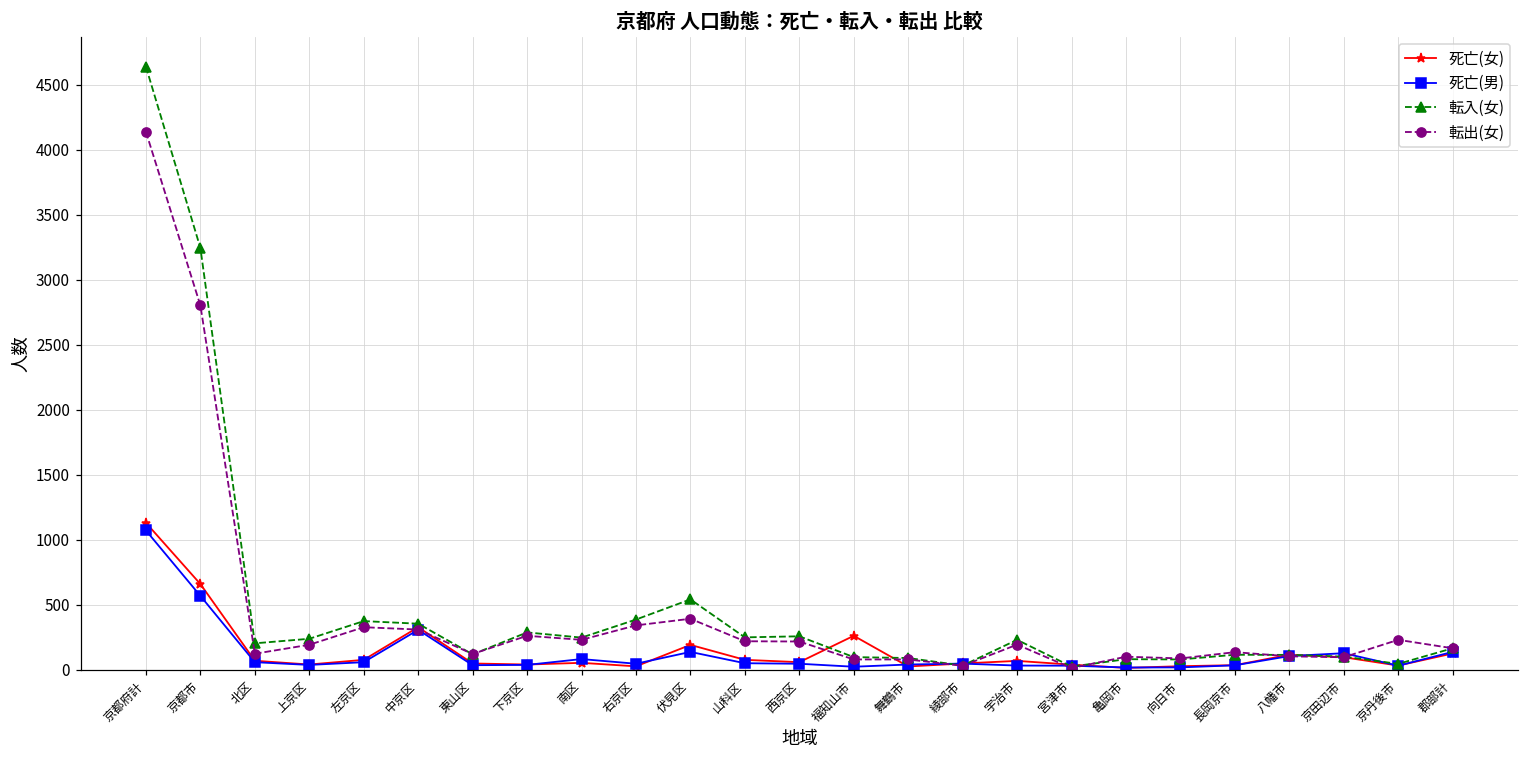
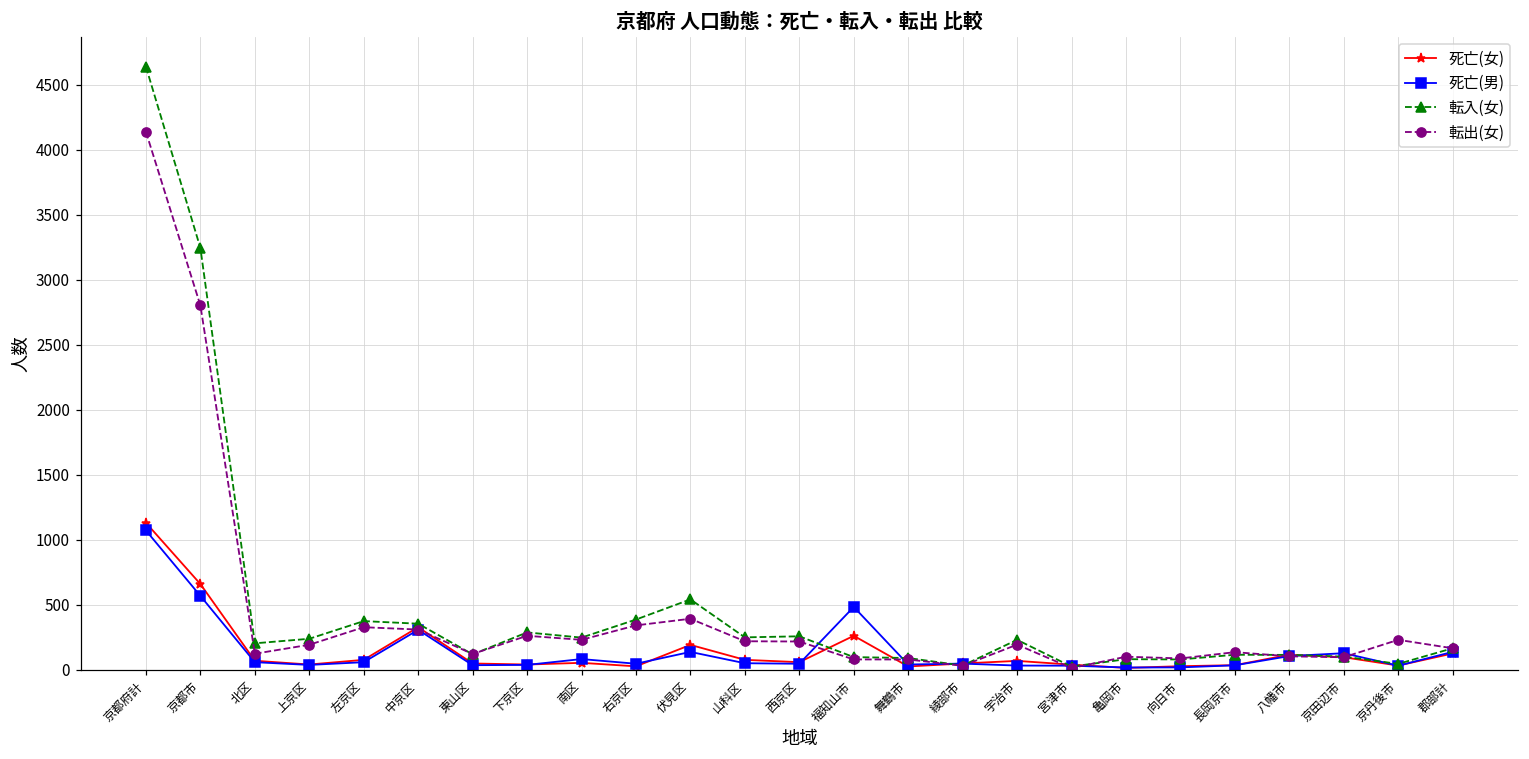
死亡(男), 福知山市: 20 -> 480
